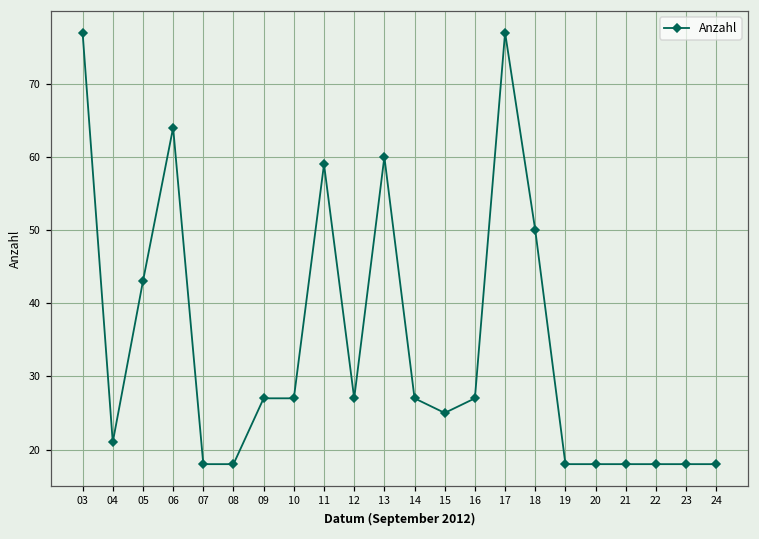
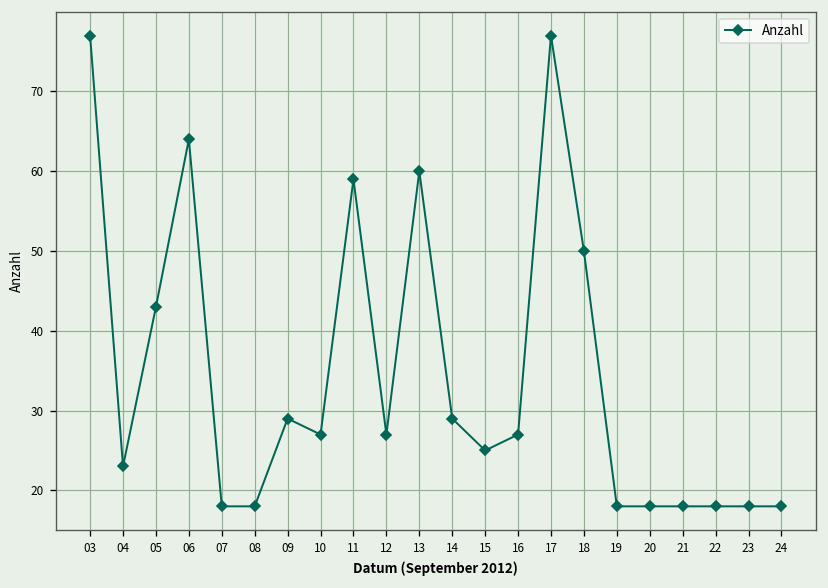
04: 21 -> 23
09: 27 -> 29
14: 27 -> 29
